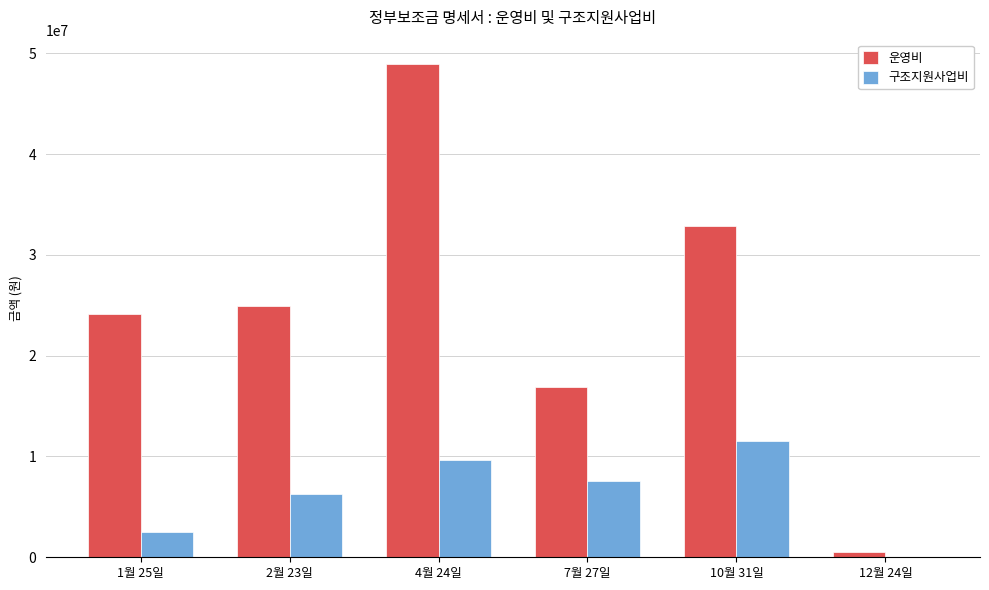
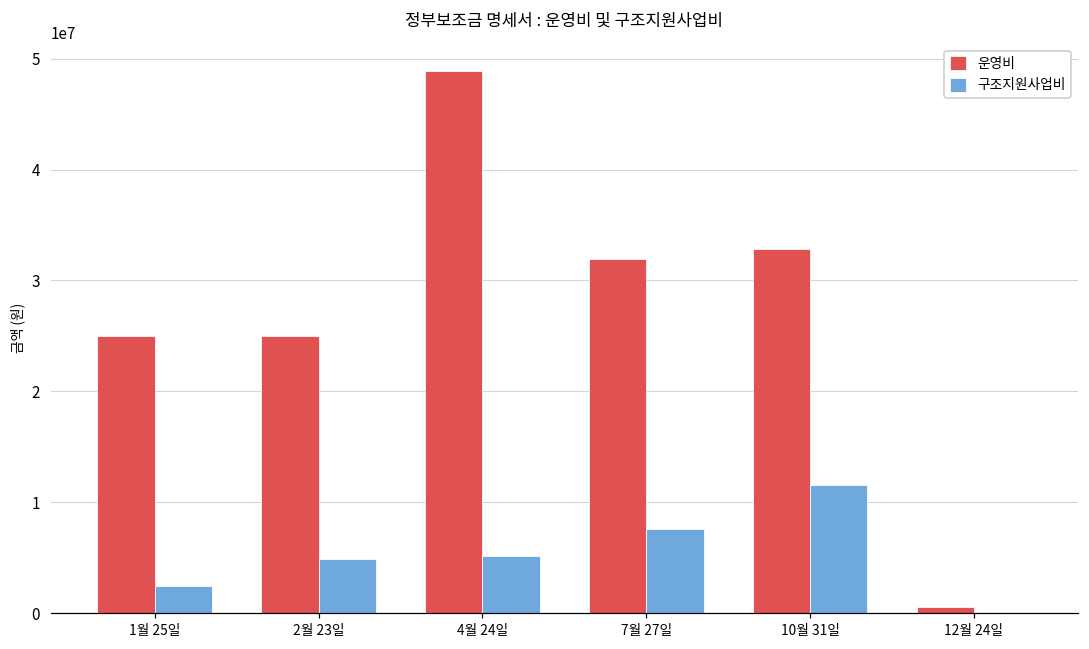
운영비, 1월 25일: 24100000 -> 25000000
구조지원사업비, 2월 23일: 6300000 -> 4800000
구조지원사업비, 4월 24일: 9700000 -> 5100000
운영비, 7월 27일: 16900000 -> 32000000
